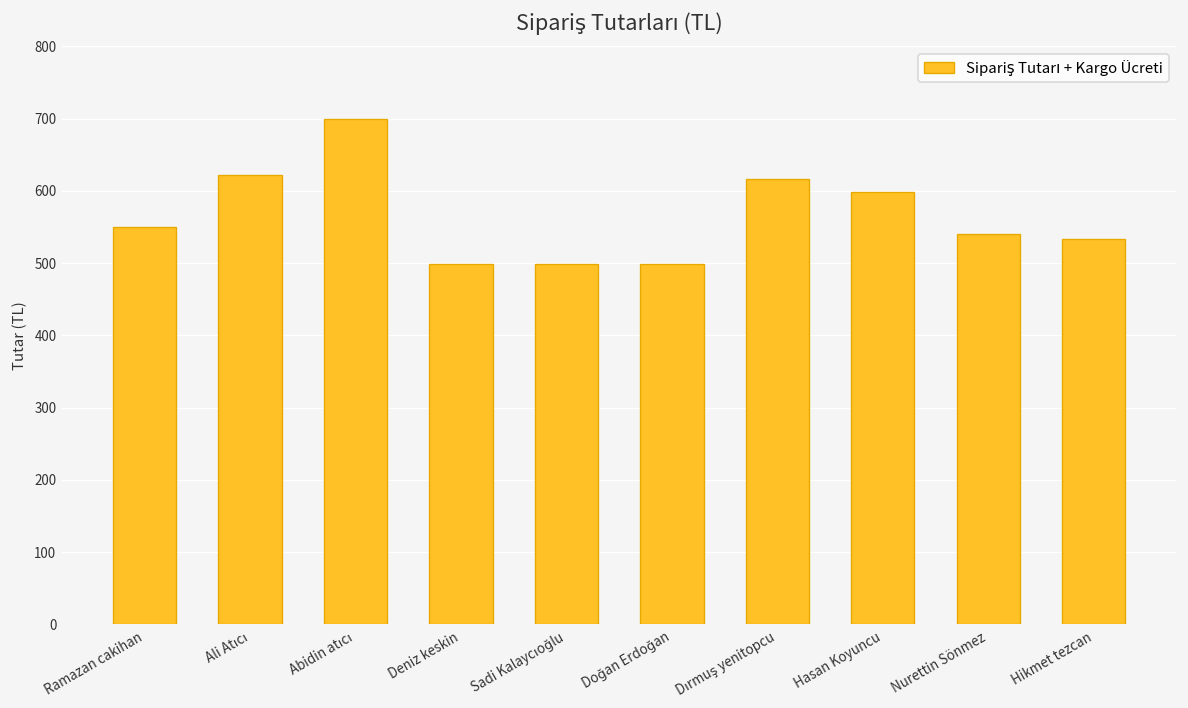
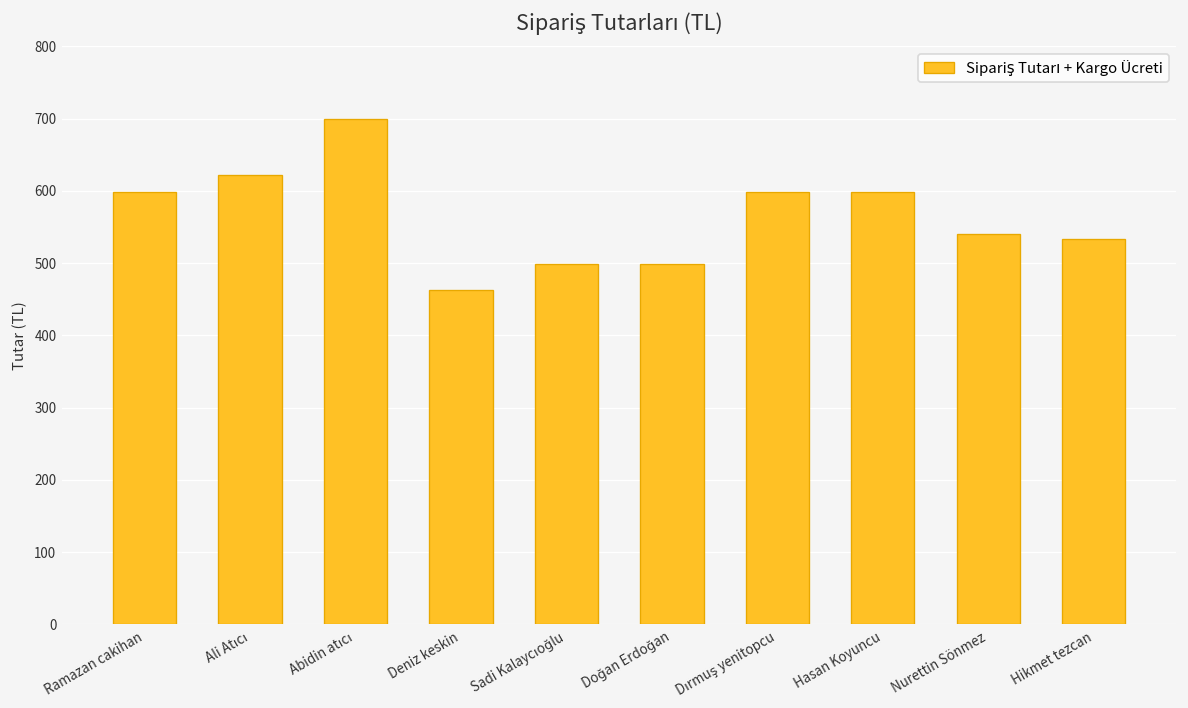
Ramazan cakihan: 550 -> 600
Deniz keskin: 500 -> 460
Dırmuş yenitopcu: 620 -> 600
